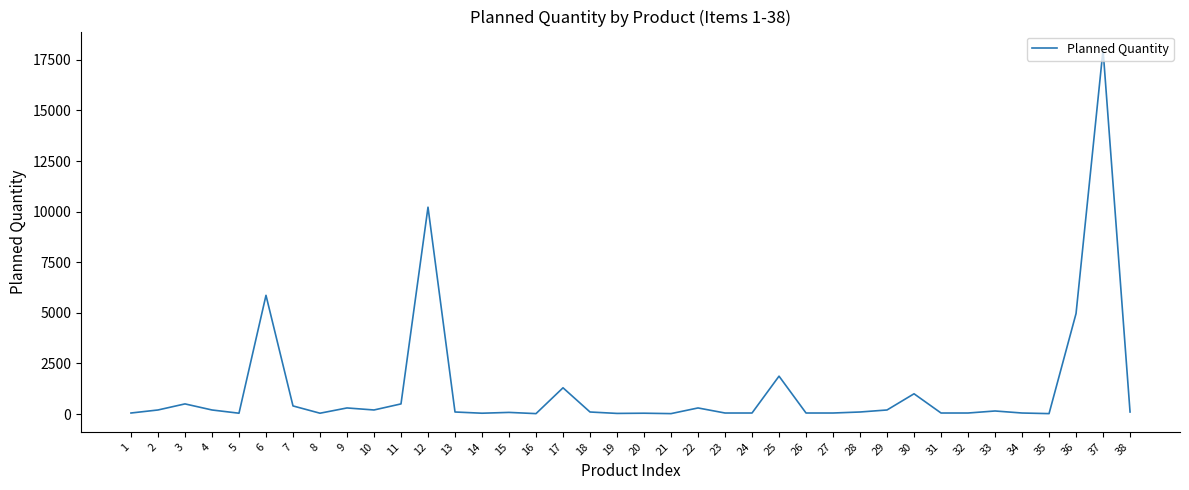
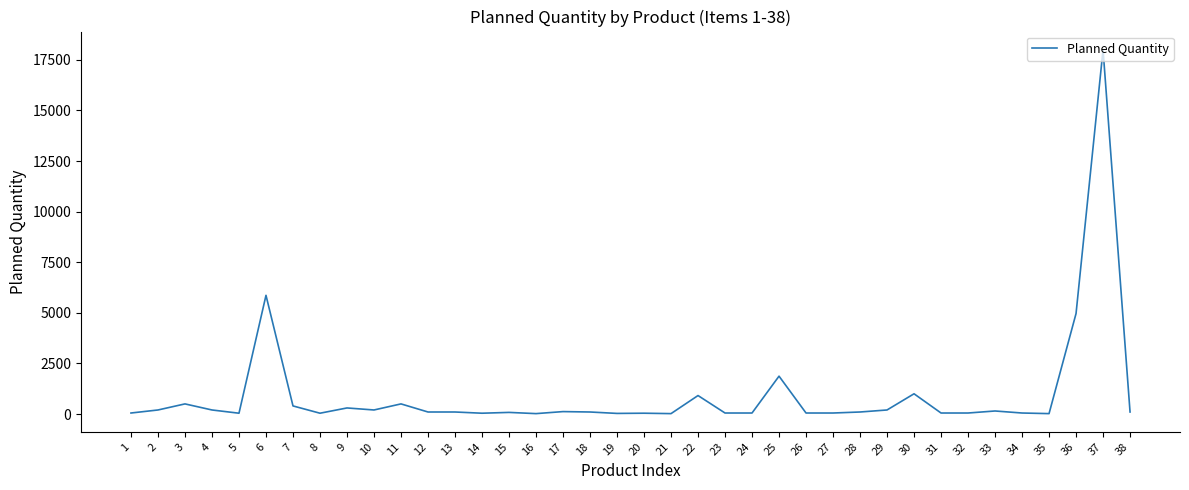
12: 10200 -> 100
17: 1300 -> 100
22: 300 -> 900
